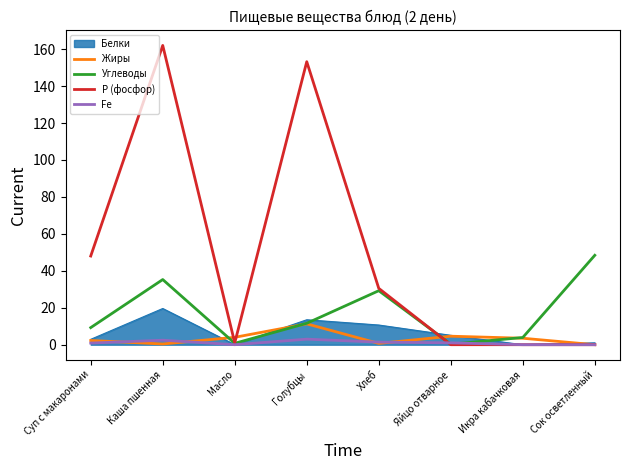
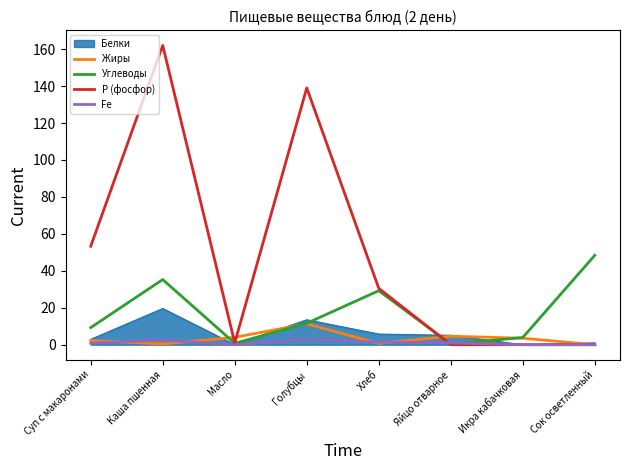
Р (фосфор), Суп с макаронами: 48 -> 53
Р (фосфор), Голубцы: 153 -> 139
Белки, Хлеб: 11 -> 6
